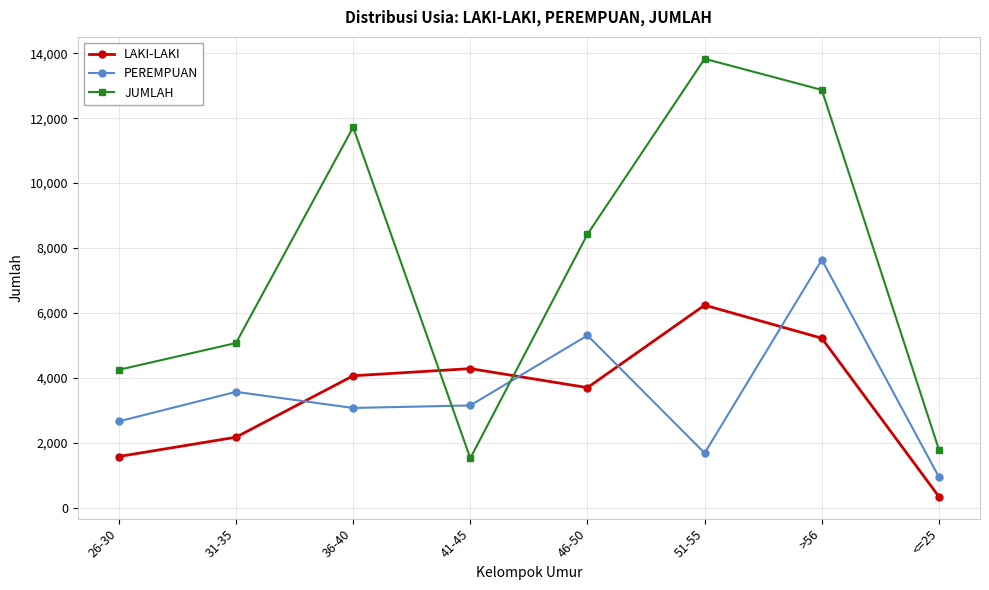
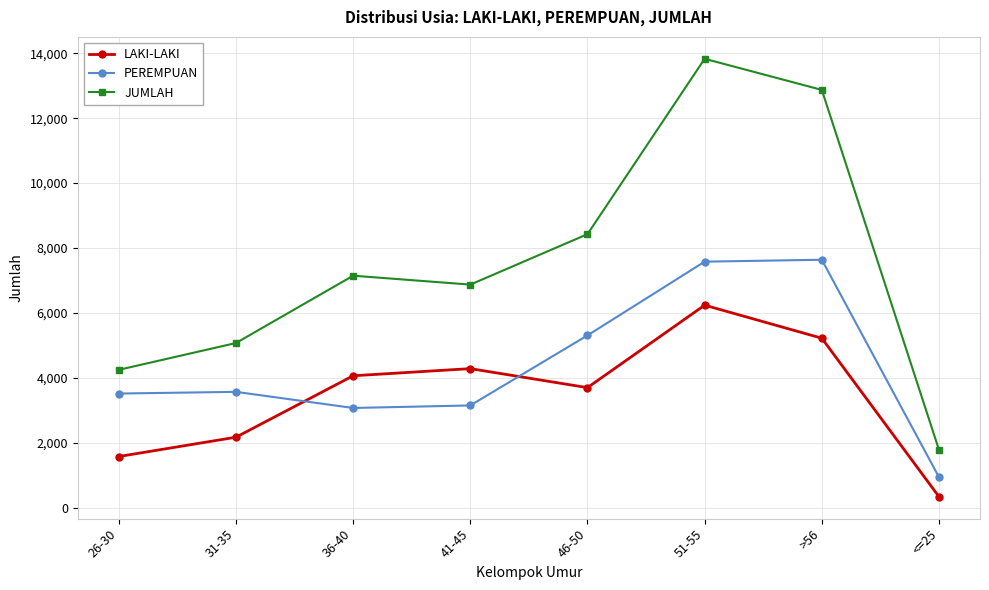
PEREMPUAN, 26-30: 2,700 -> 3,500
JUMLAH, 36-40: 11,700 -> 7,200
JUMLAH, 41-45: 1,500 -> 6,900
PEREMPUAN, 51-55: 1,700 -> 7,600
